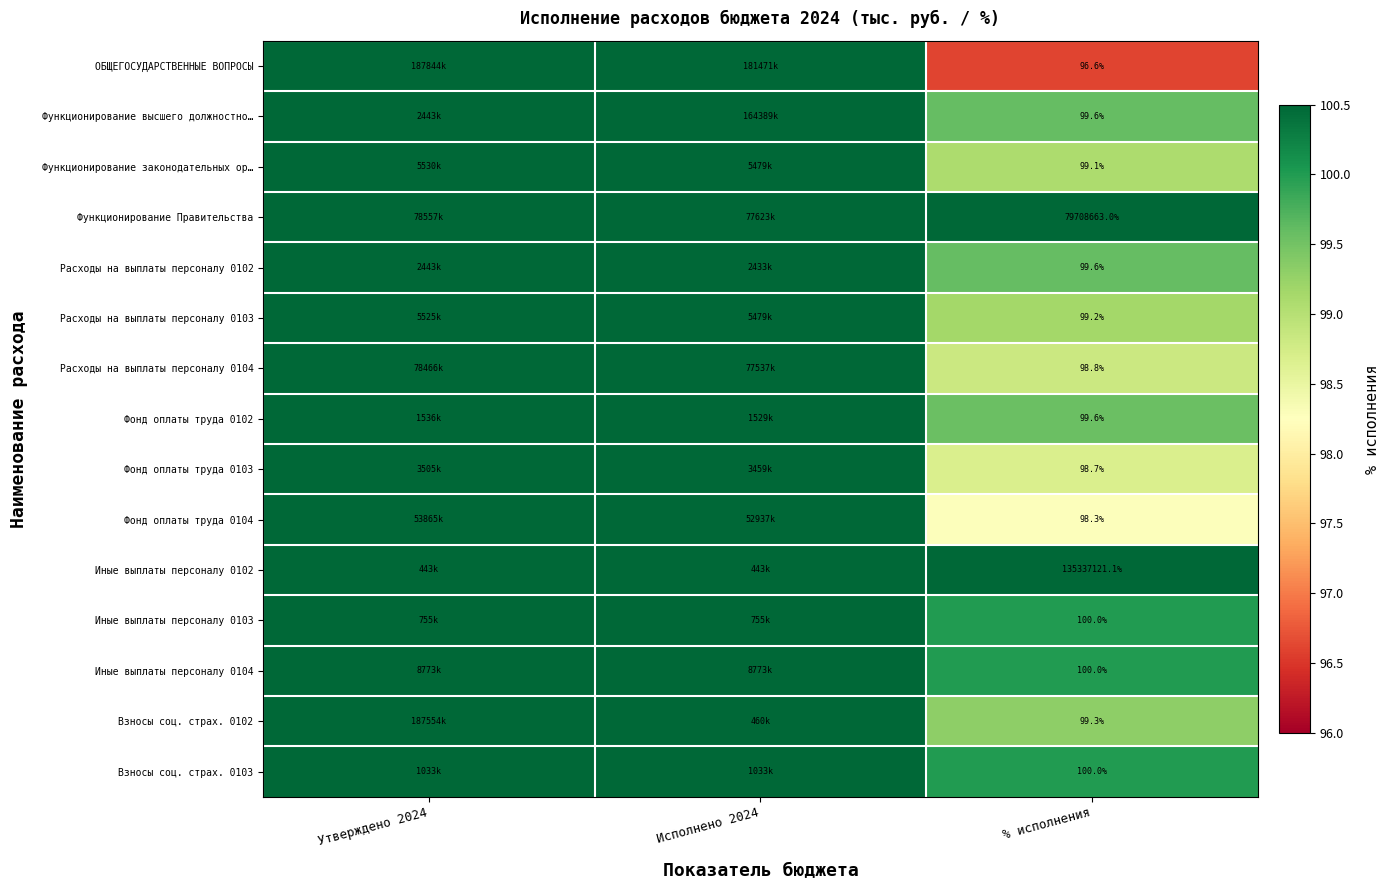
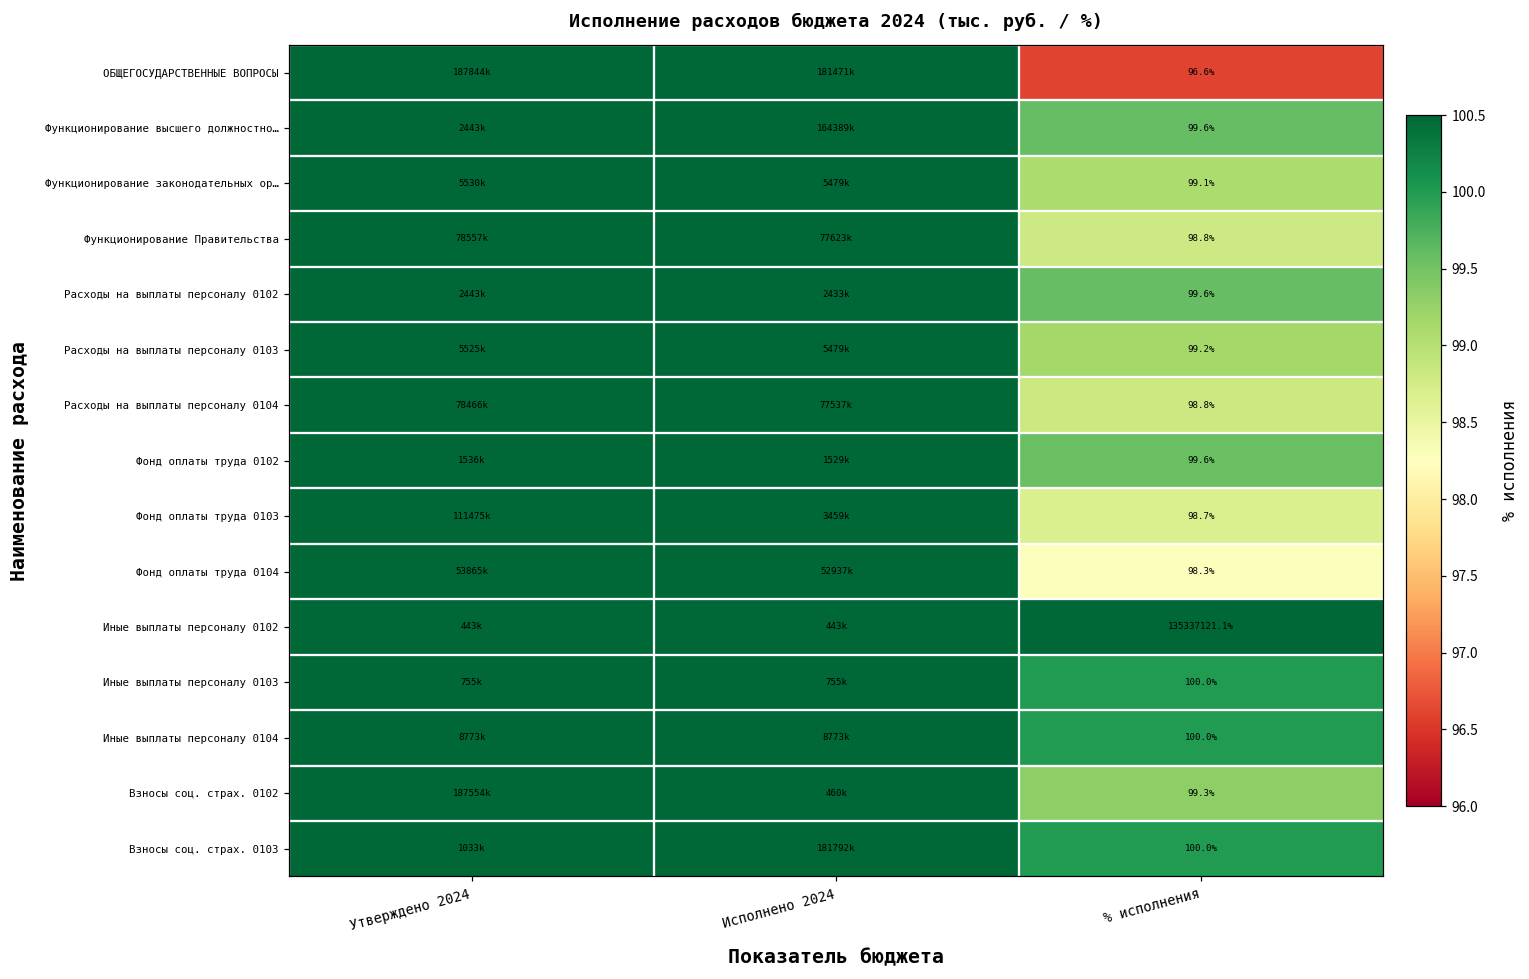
Функционирование Правительства, % исполнения: 79708663.0% -> 98.8%
Фонд оплаты труда 0103, Утверждено 2024: 3505k -> 111475k
Взносы соц. страх. 0103, Исполнено 2024: 1033k -> 181792k
